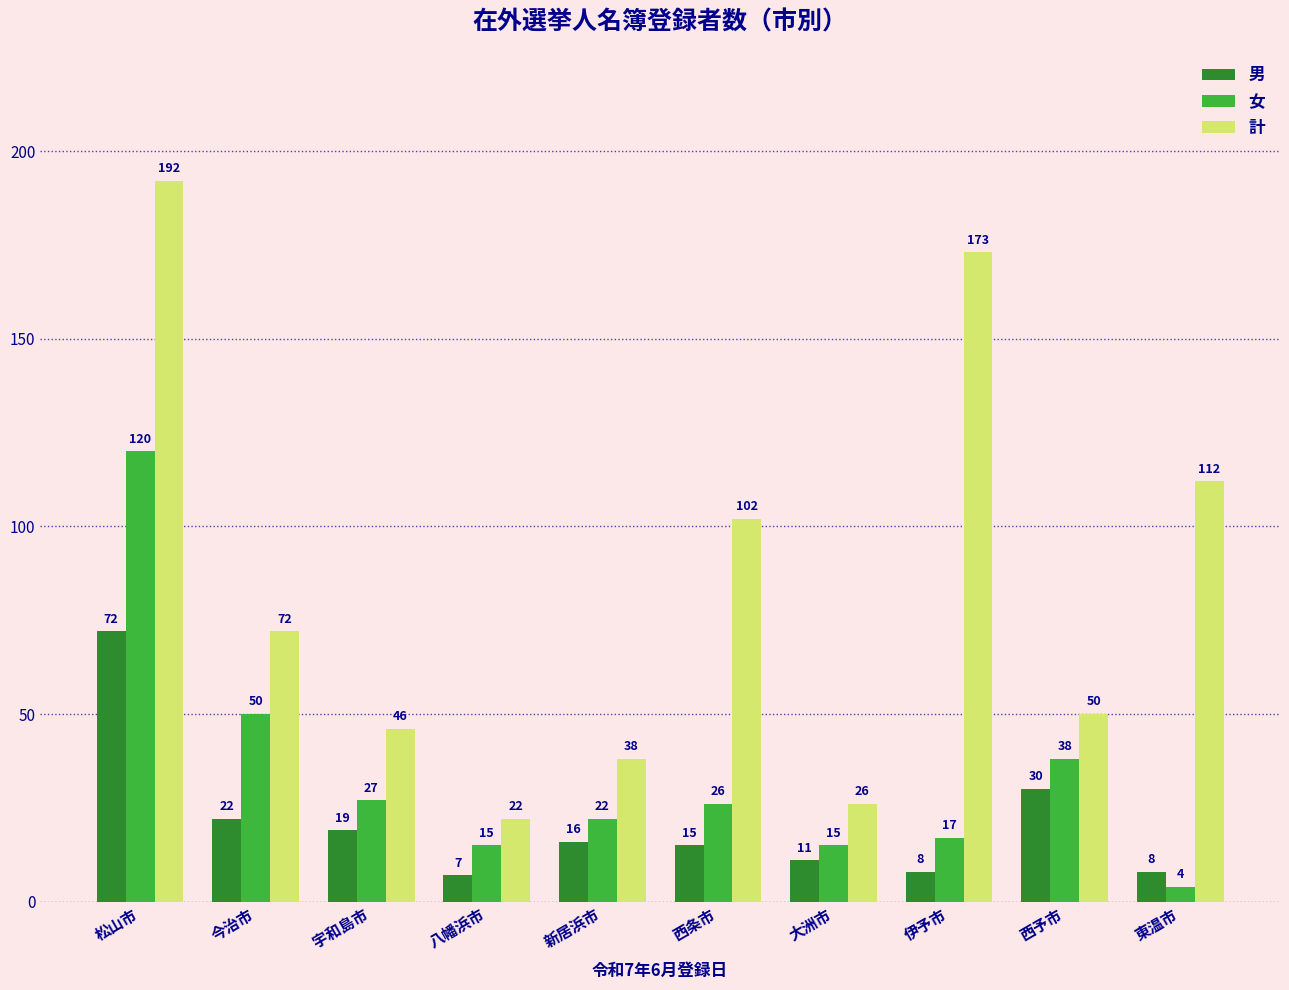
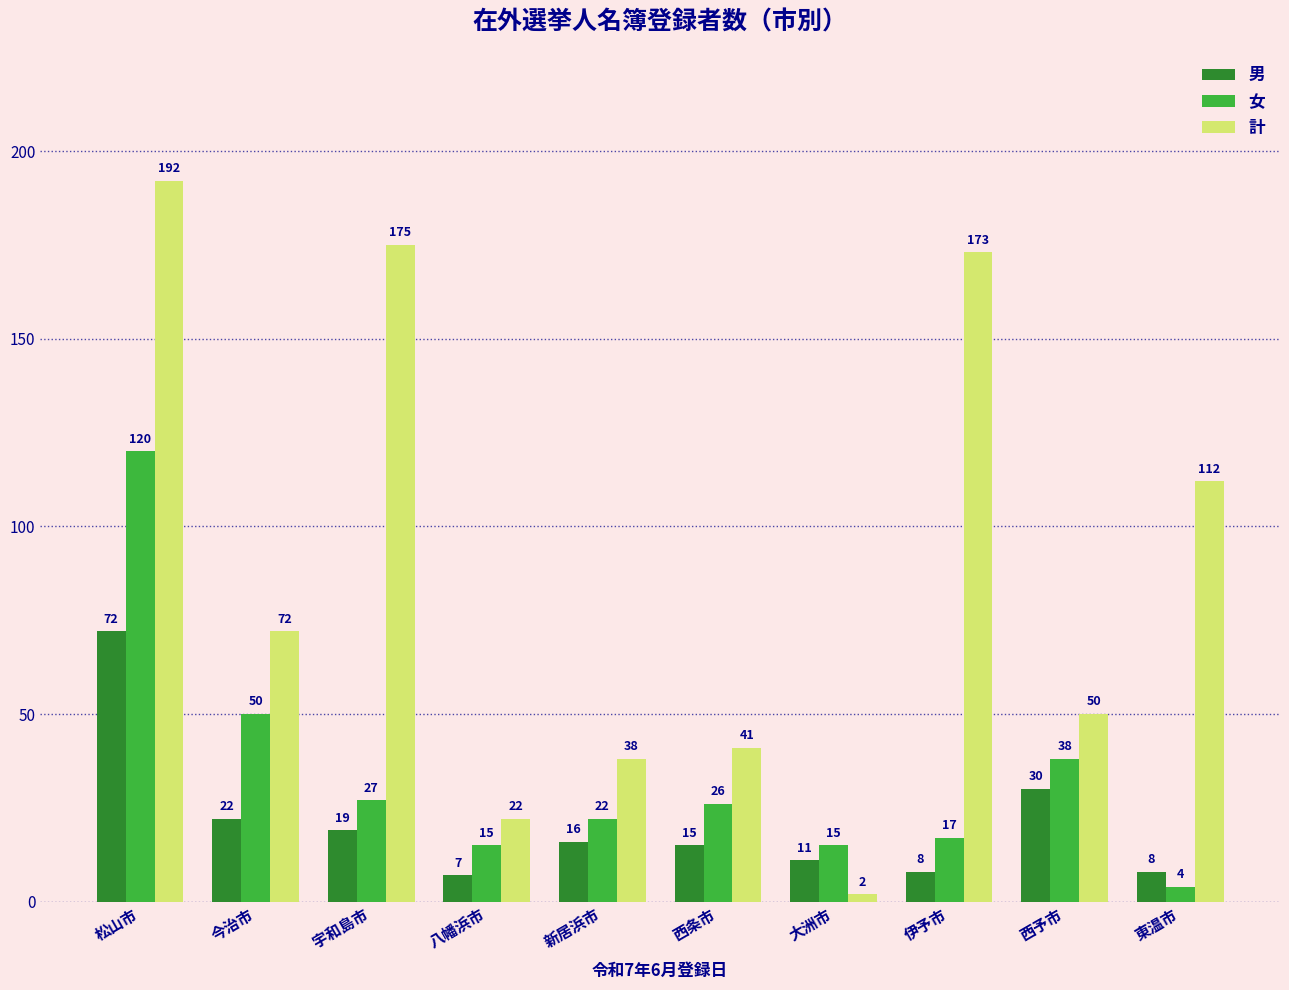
計, 宇和島市: 46 -> 175
計, 西条市: 102 -> 41
計, 大洲市: 26 -> 2
